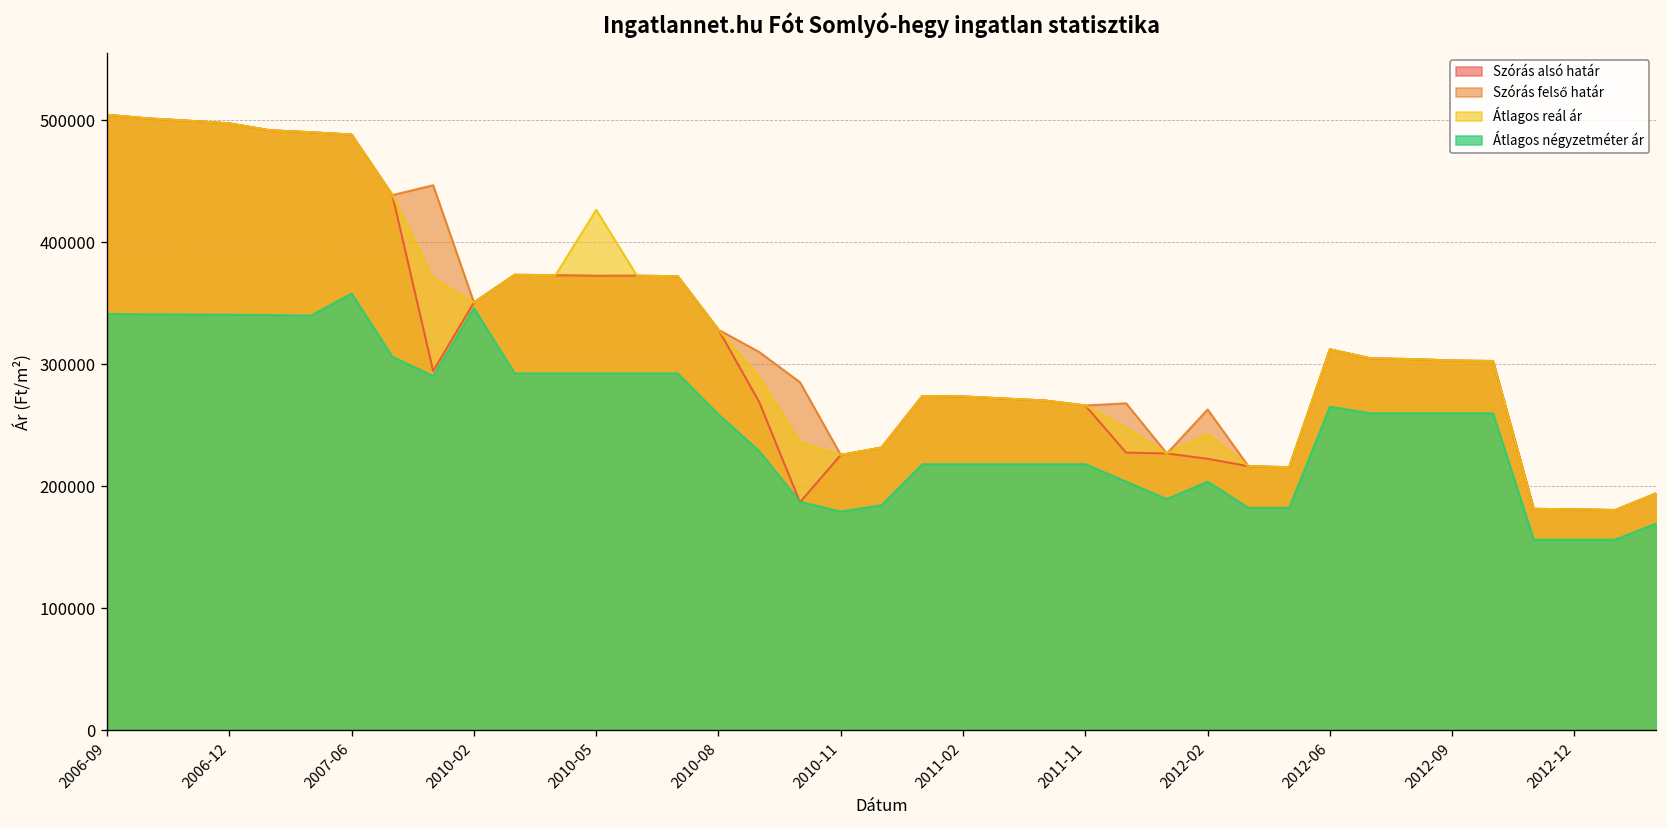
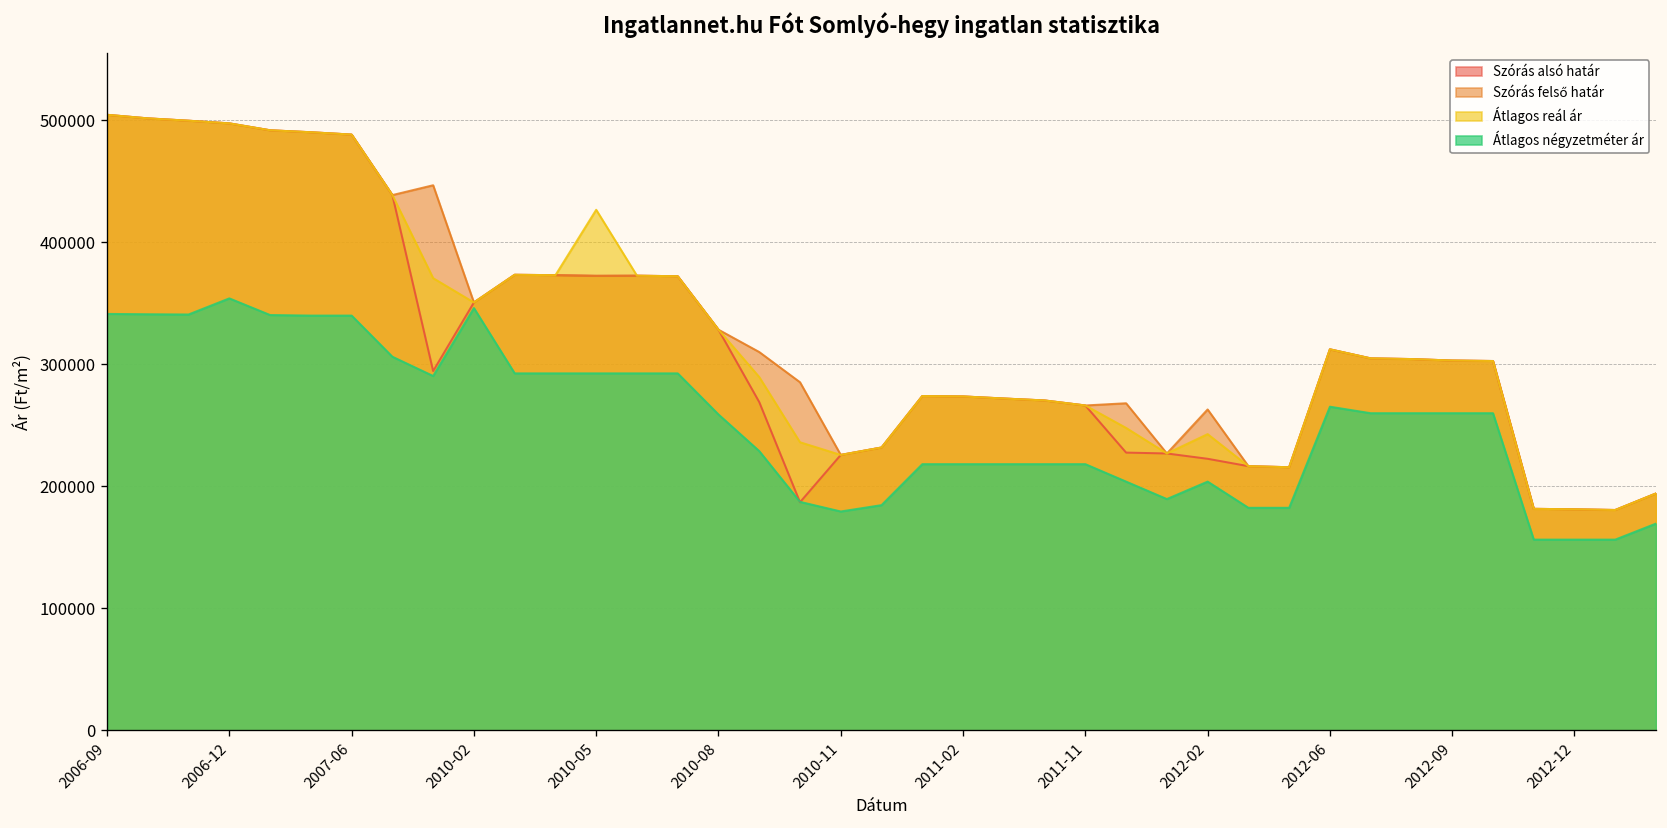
Átlagos négyzetméter ár, 2006-12: 341000 -> 354000
Átlagos négyzetméter ár, 2007-06: 358000 -> 340000
